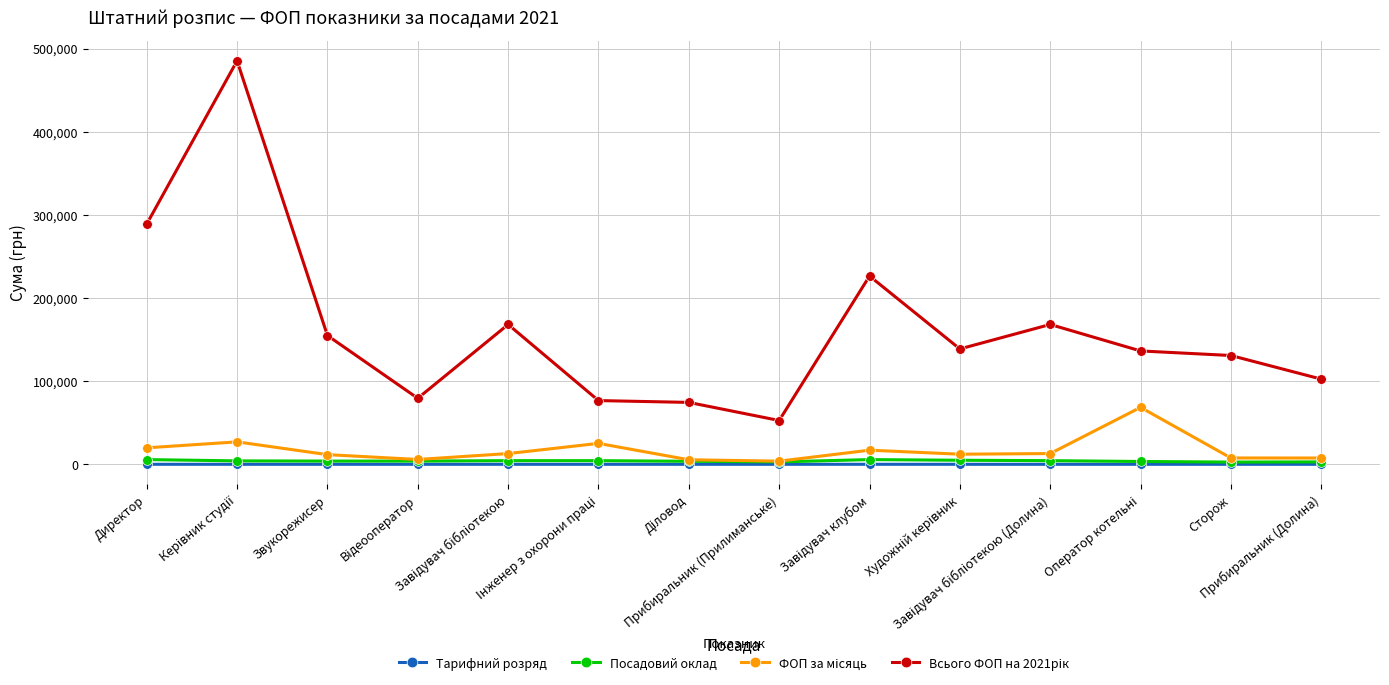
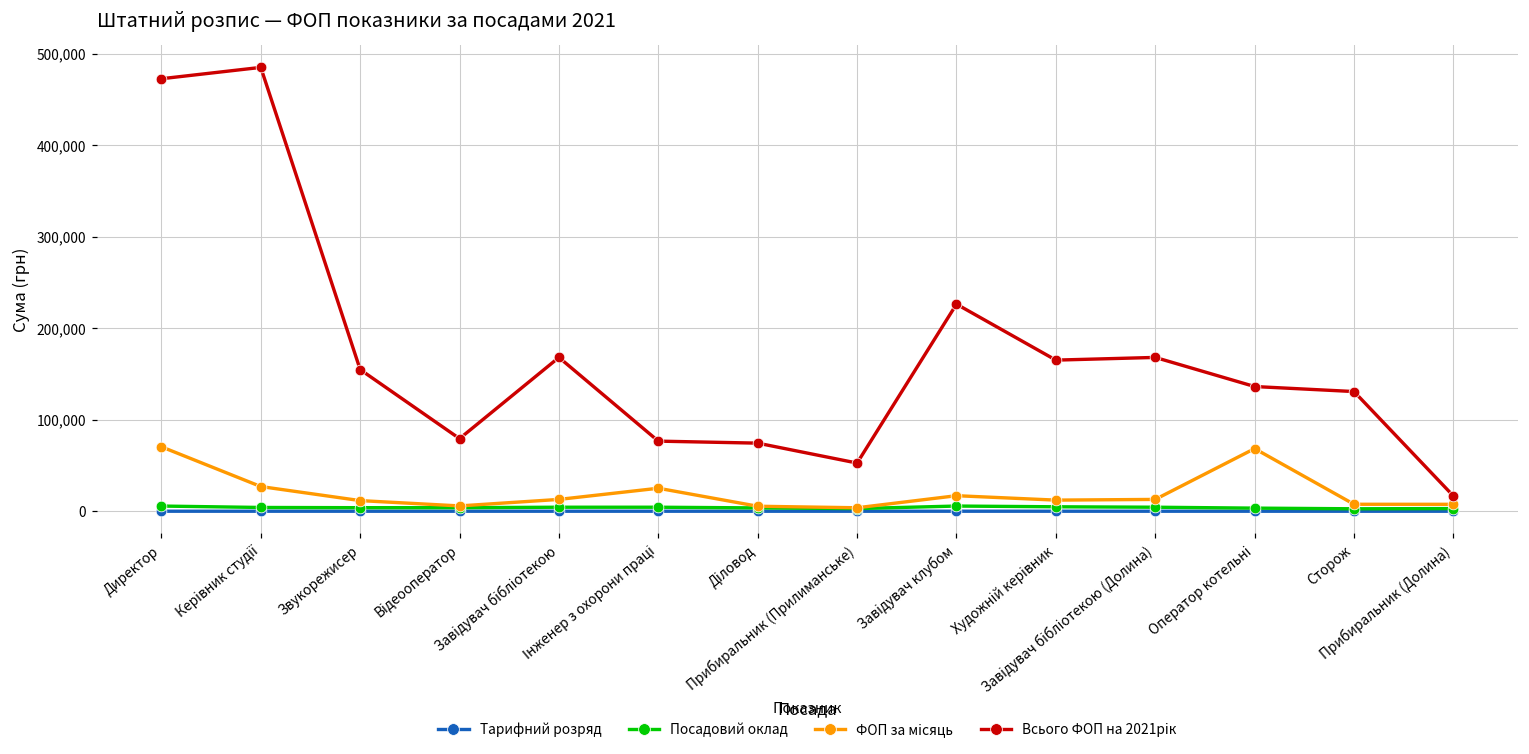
ФОП за місяць, Директор: 20,000 -> 70,000
Всього ФОП на 2021рік, Директор: 290,000 -> 470,000
Всього ФОП на 2021рік, Художній керівник: 140,000 -> 170,000
Всього ФОП на 2021рік, Прибиральник (Долина): 100,000 -> 20,000
